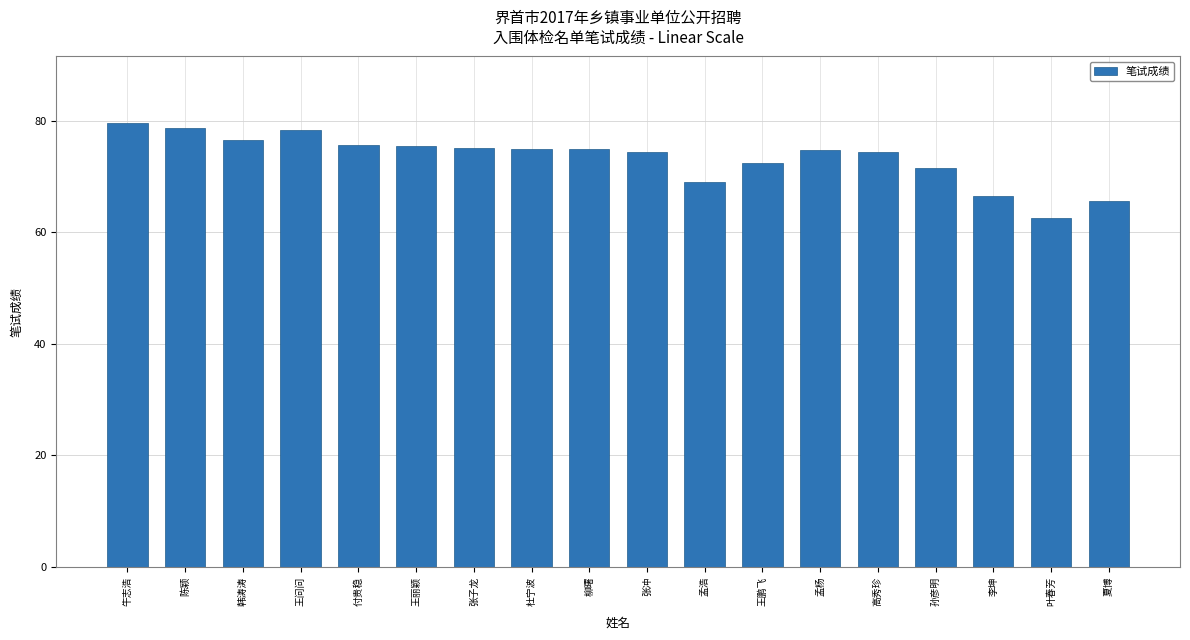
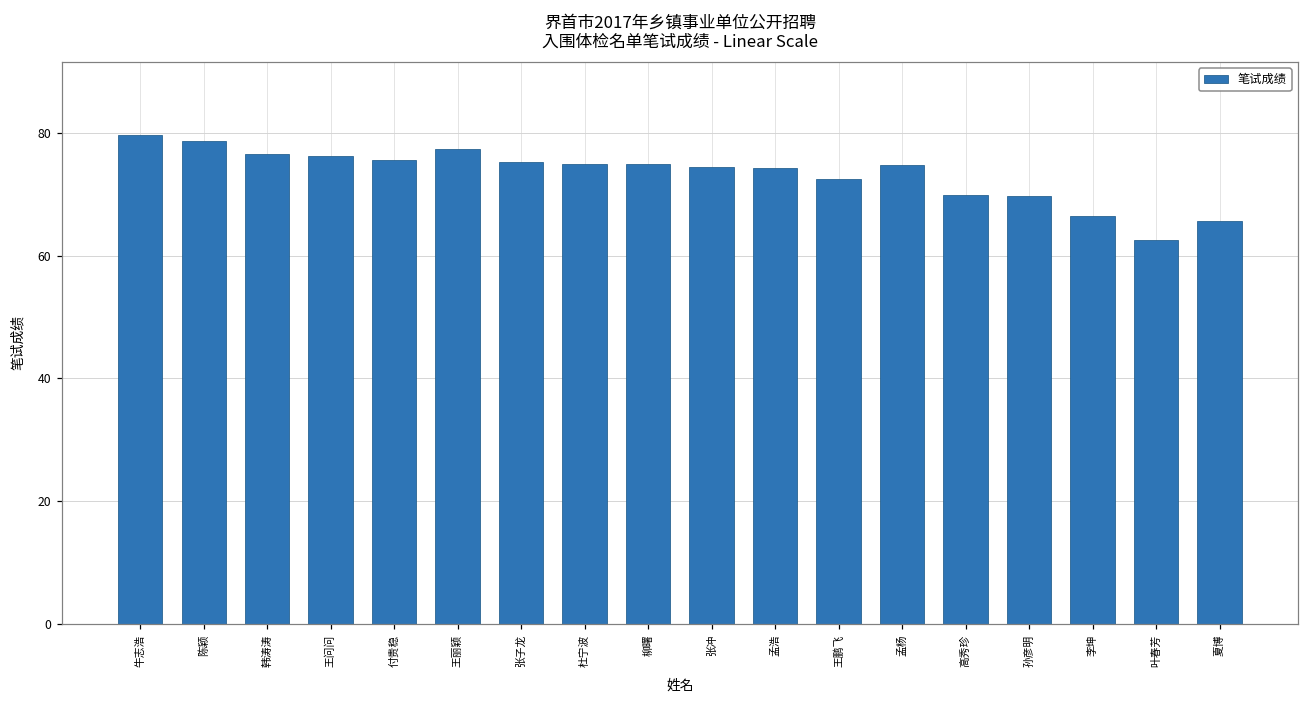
王问问: 78 -> 76
王丽颖: 76 -> 77
孟浩: 69 -> 74
高秀珍: 75 -> 70
孙彦明: 72 -> 70
